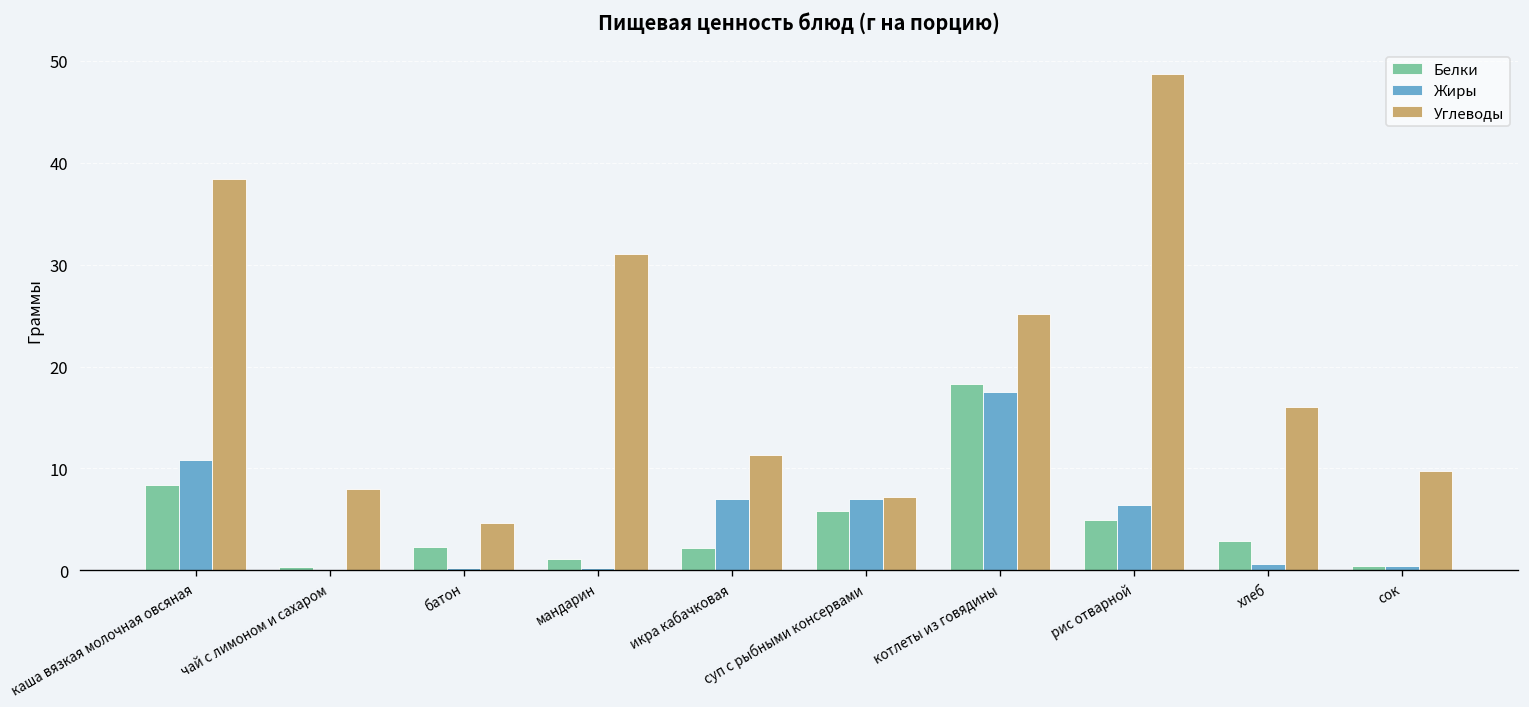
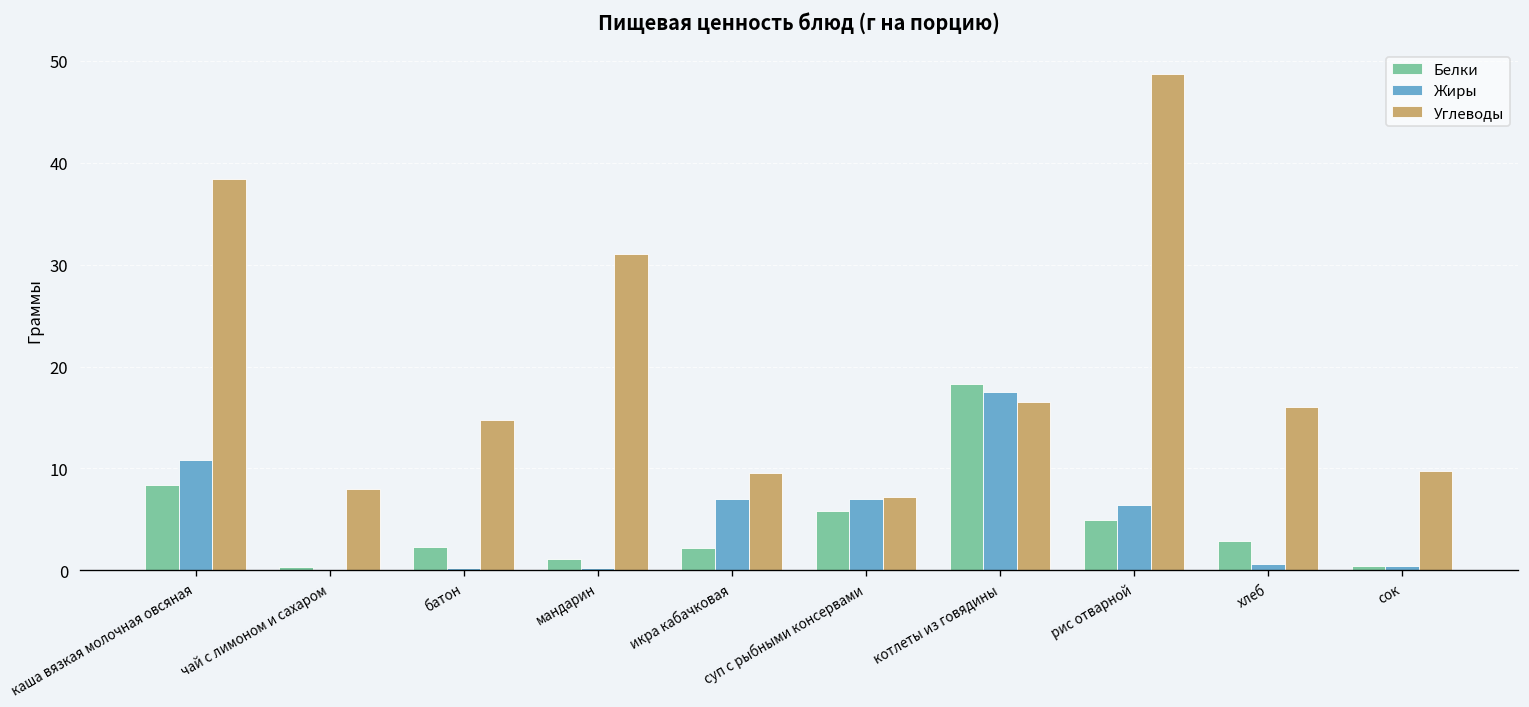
Углеводы, батон: 5 -> 15
Углеводы, икра кабачковая: 11 -> 10
Углеводы, котлеты из говядины: 25 -> 17
